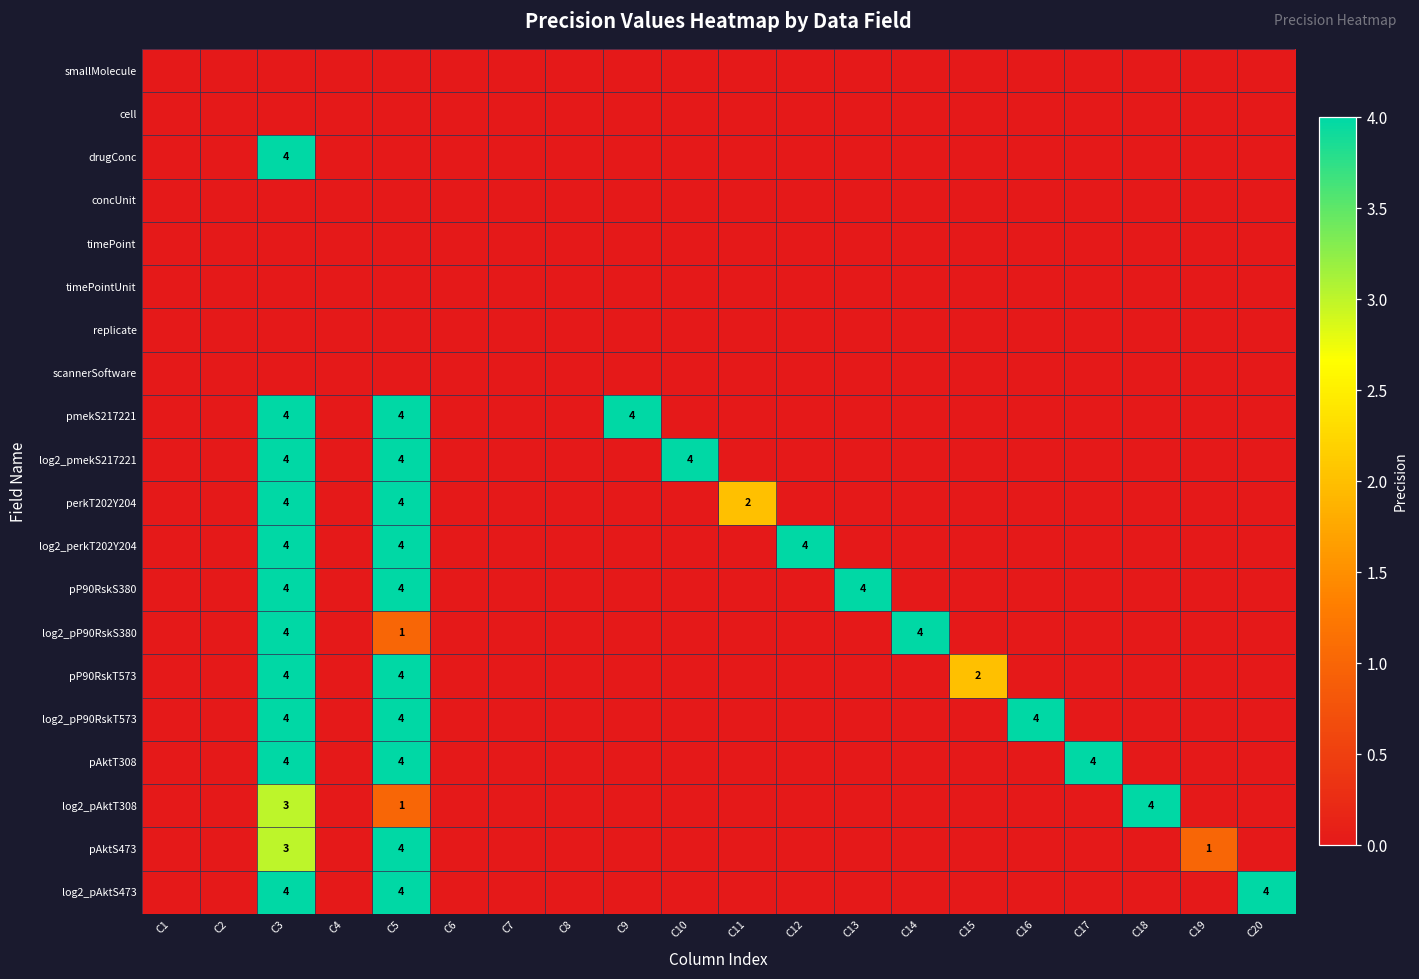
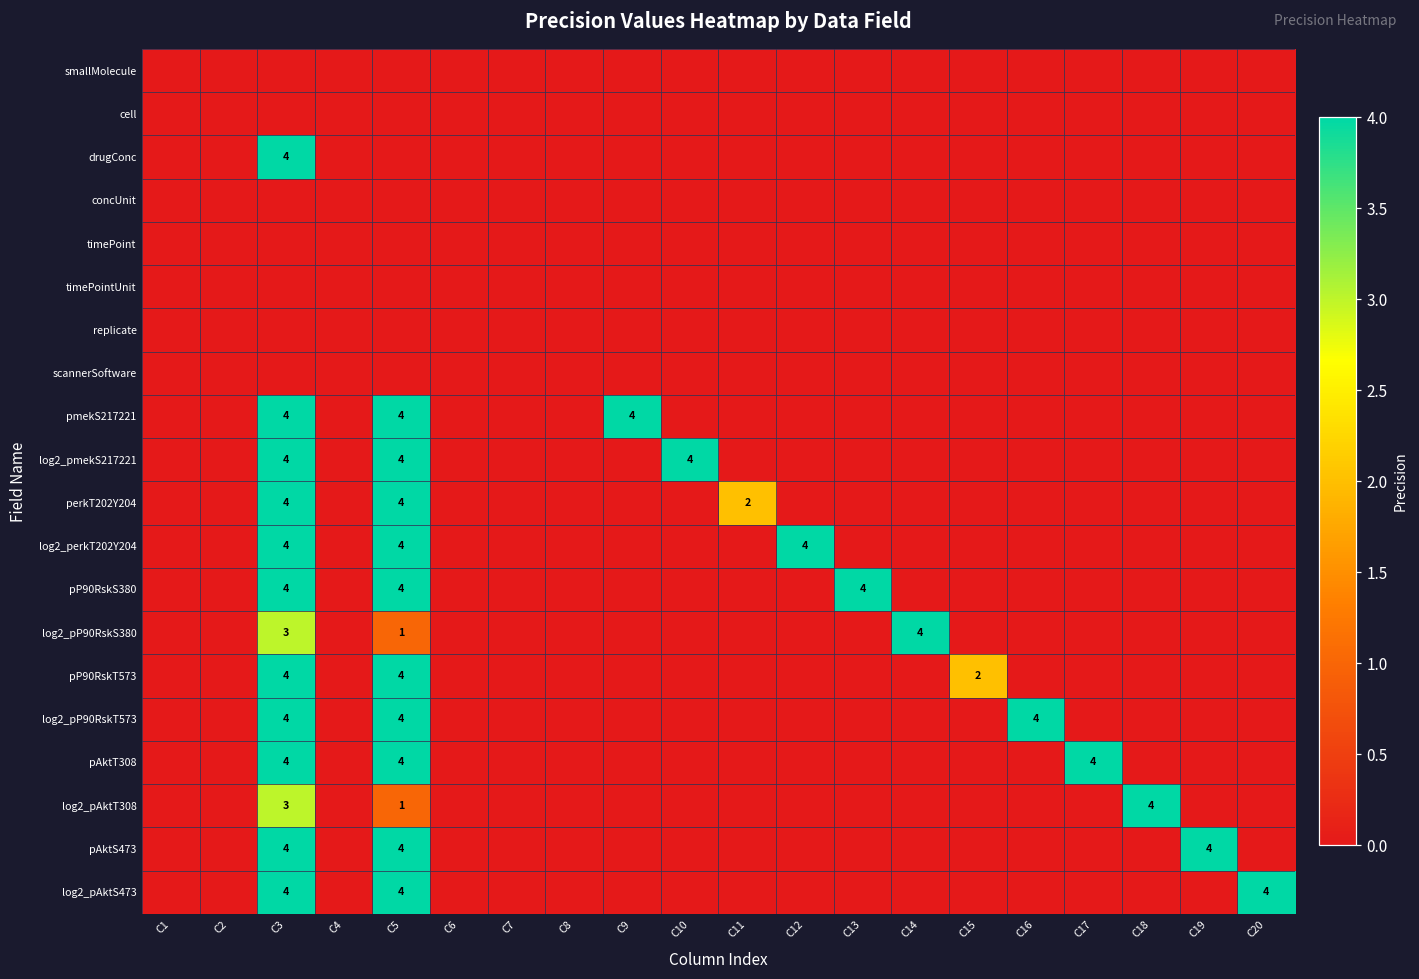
log2_pP90RskS380, C3: 4 -> 3
pAktS473, C3: 3 -> 4
pAktS473, C19: 1 -> 4
